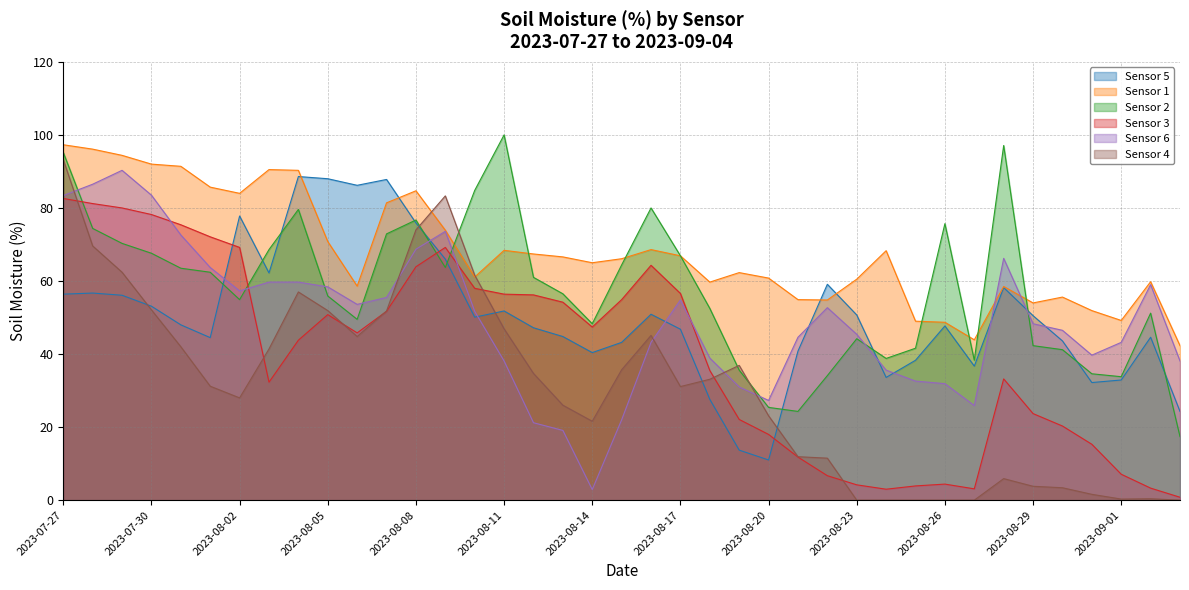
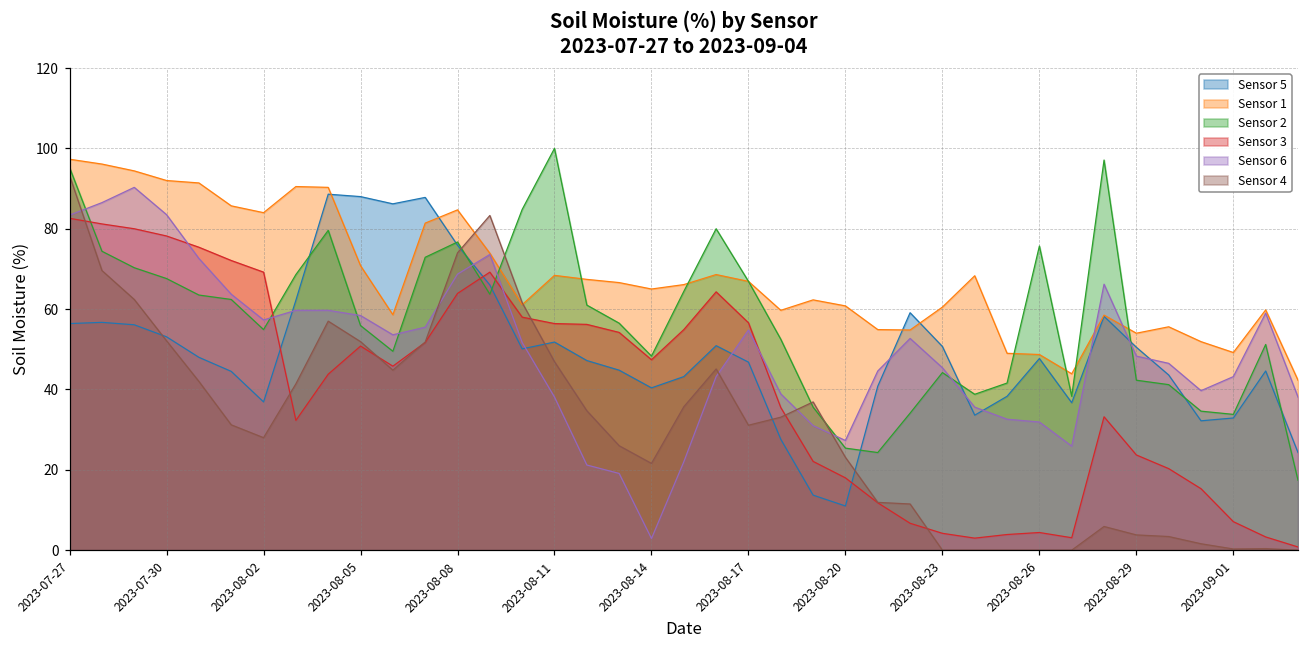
Sensor 5, 2023-08-02: 78 -> 37
